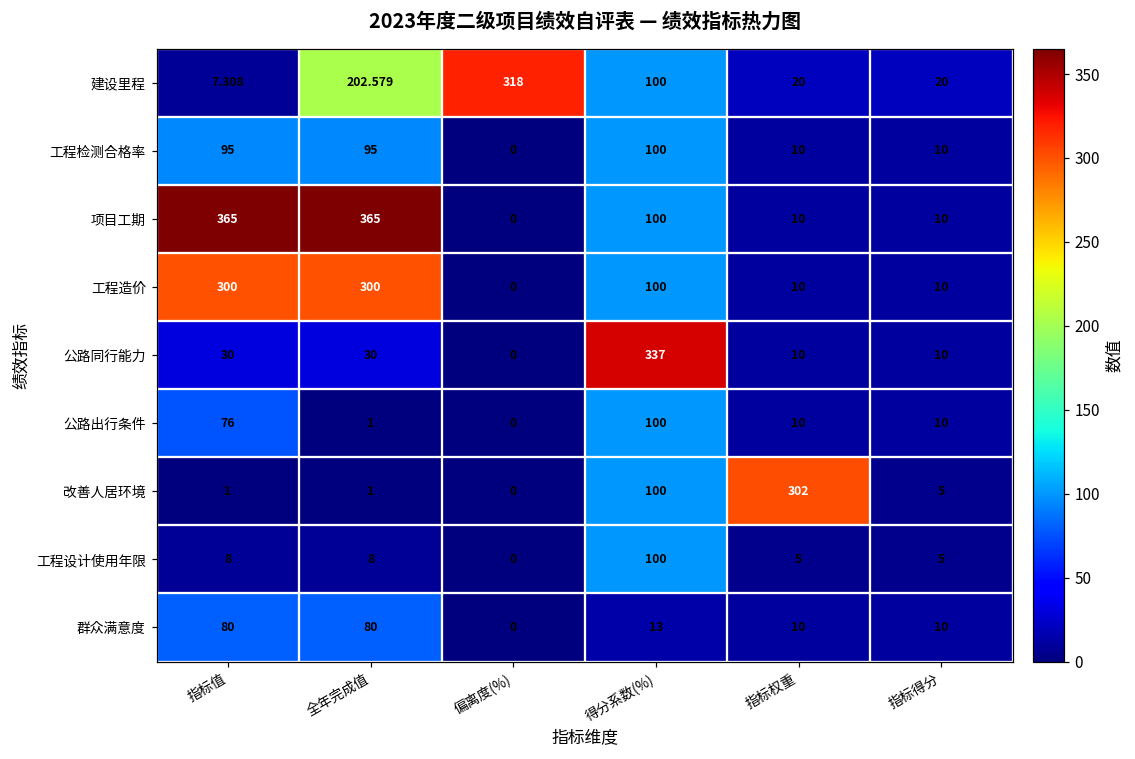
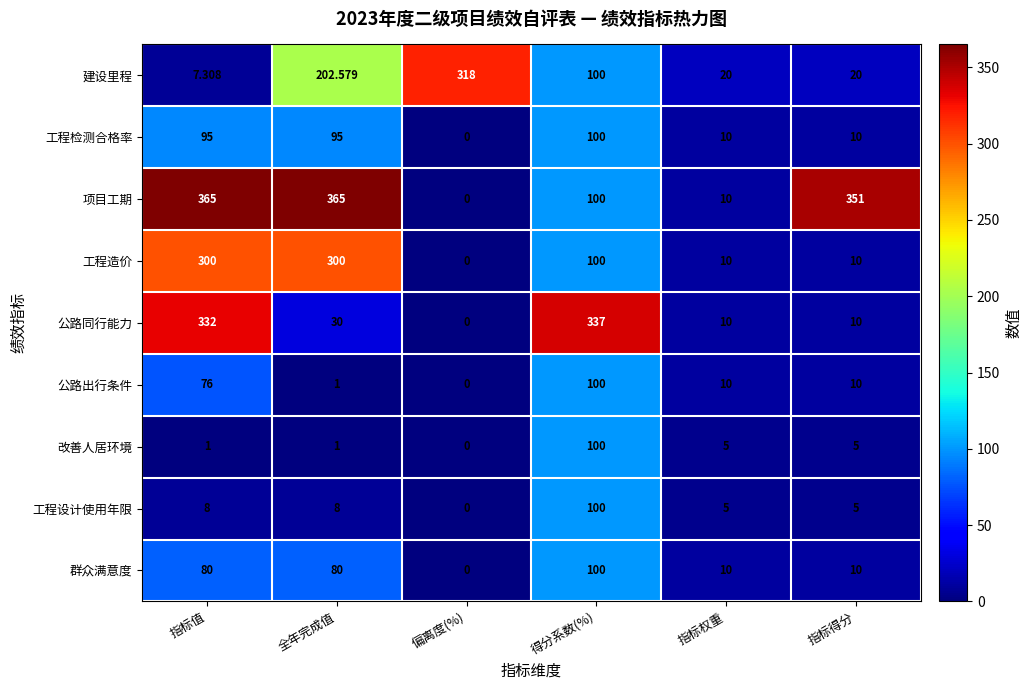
项目工期, 指标得分: 10 -> 351
公路同行能力, 指标值: 30 -> 332
改善人居环境, 指标权重: 302 -> 5
群众满意度, 得分系数(%): 13 -> 100
